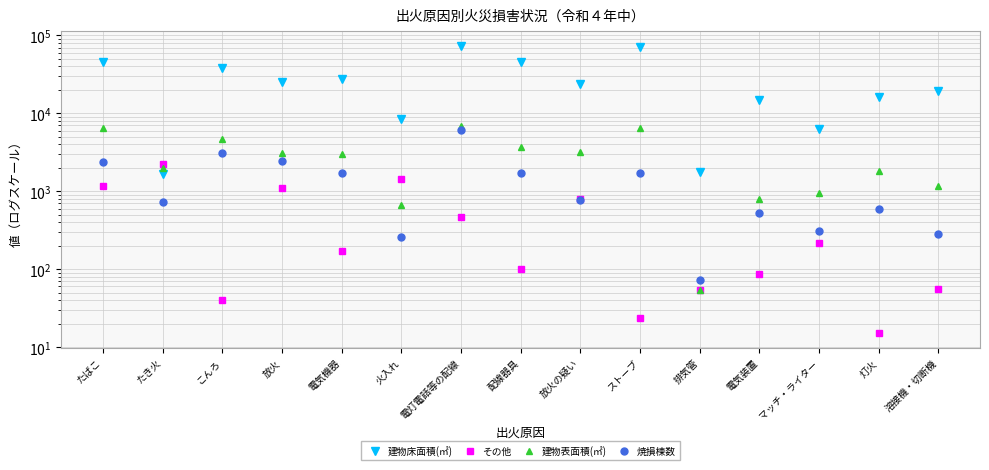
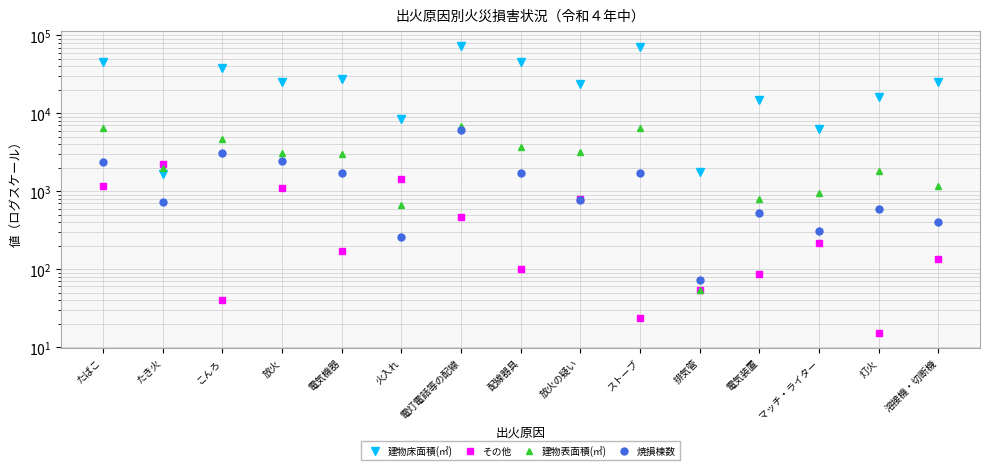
建物床面積(㎡), 溶接機・切断機: 19000 -> 25000
その他, 溶接機・切断機: 60 -> 140
焼損棟数, 溶接機・切断機: 280 -> 400
